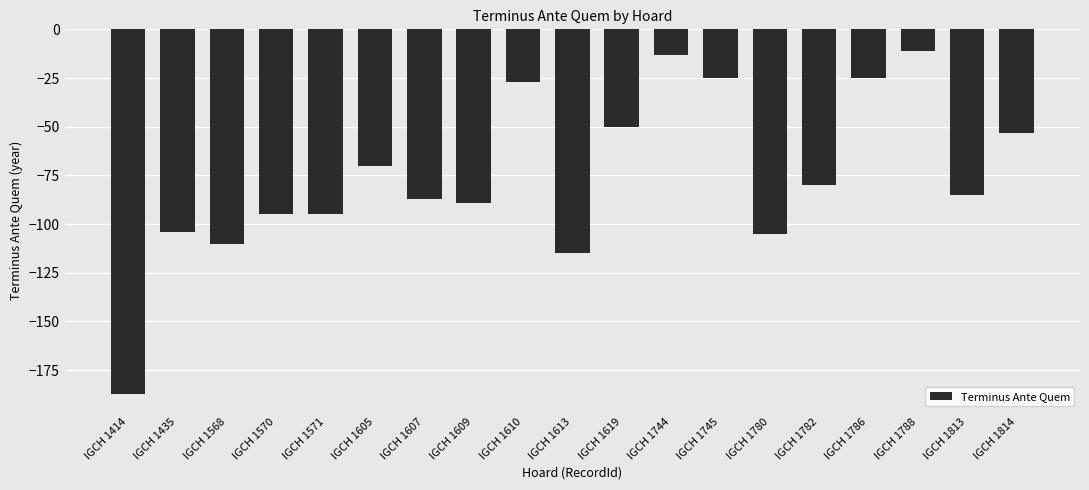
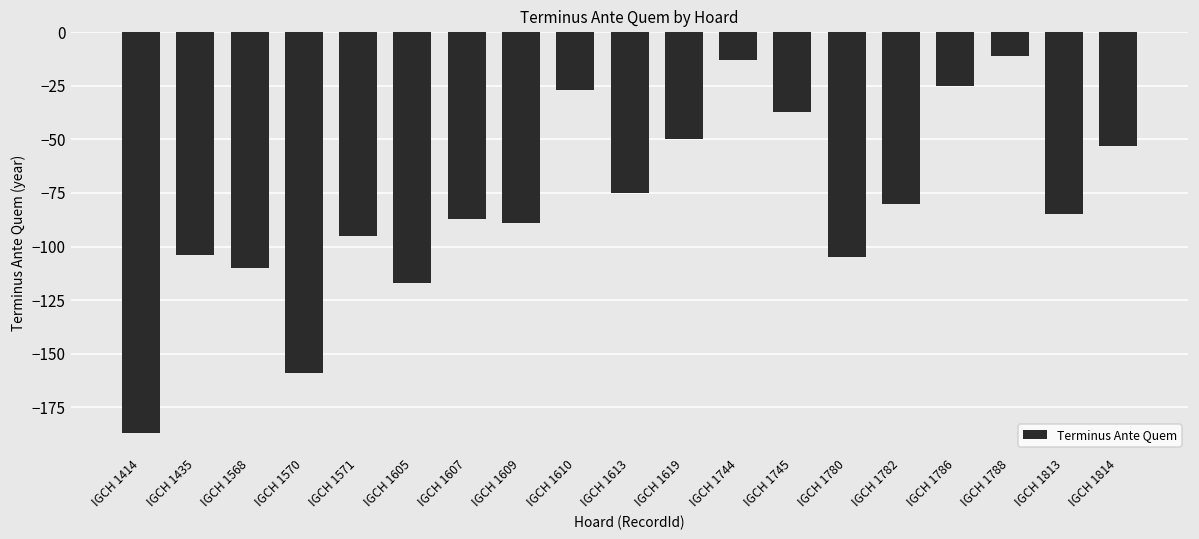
IGCH 1570: -95 -> -159
IGCH 1605: -70 -> -117
IGCH 1613: -115 -> -75
IGCH 1745: -25 -> -37
